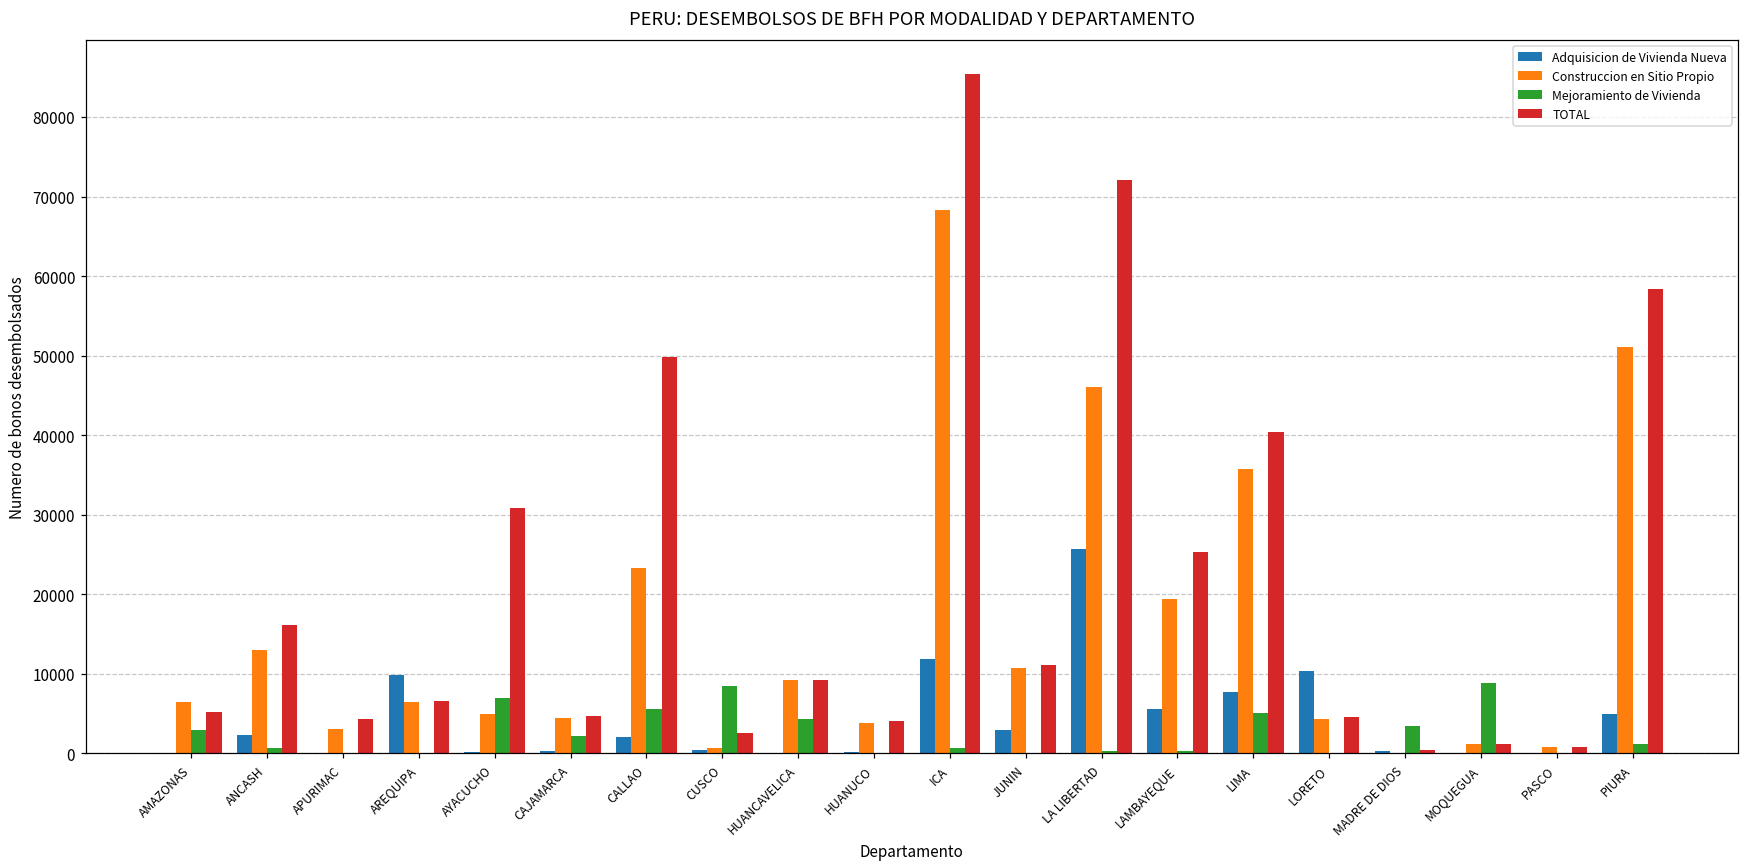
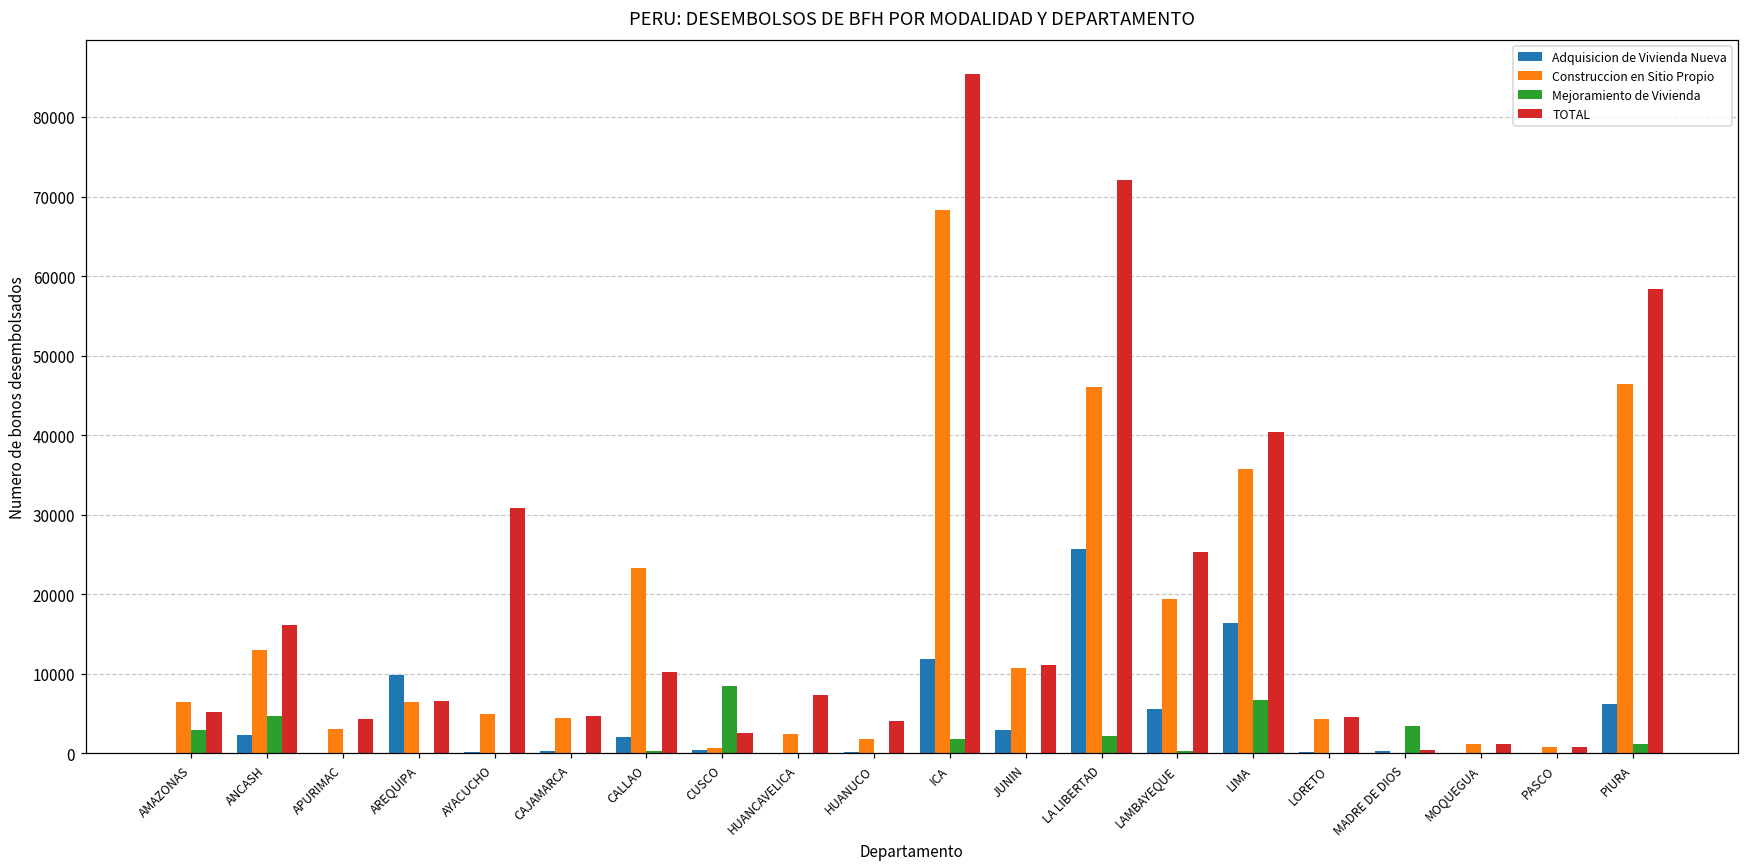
Mejoramiento de Vivienda, ANCASH: 1000 -> 5000
Mejoramiento de Vivienda, AYACUCHO: 7000 -> 0
Mejoramiento de Vivienda, CAJAMARCA: 2000 -> 0
Mejoramiento de Vivienda, CALLAO: 6000 -> 0
TOTAL, CALLAO: 50000 -> 10000
Construccion en Sitio Propio, HUANCAVELICA: 9000 -> 2000
Mejoramiento de Vivienda, HUANCAVELICA: 4000 -> 0
TOTAL, HUANCAVELICA: 9000 -> 7000
Construccion en Sitio Propio, HUANUCO: 4000 -> 2000
Mejoramiento de Vivienda, ICA: 1000 -> 2000
Mejoramiento de Vivienda, LA LIBERTAD: 0 -> 2000
Adquisicion de Vivienda Nueva, LIMA: 8000 -> 16000
Mejoramiento de Vivienda, LIMA: 5000 -> 7000
Adquisicion de Vivienda Nueva, LORETO: 10000 -> 0
Mejoramiento de Vivienda, MOQUEGUA: 9000 -> 0
Adquisicion de Vivienda Nueva, PIURA: 5000 -> 6000
Construccion en Sitio Propio, PIURA: 51000 -> 46000
